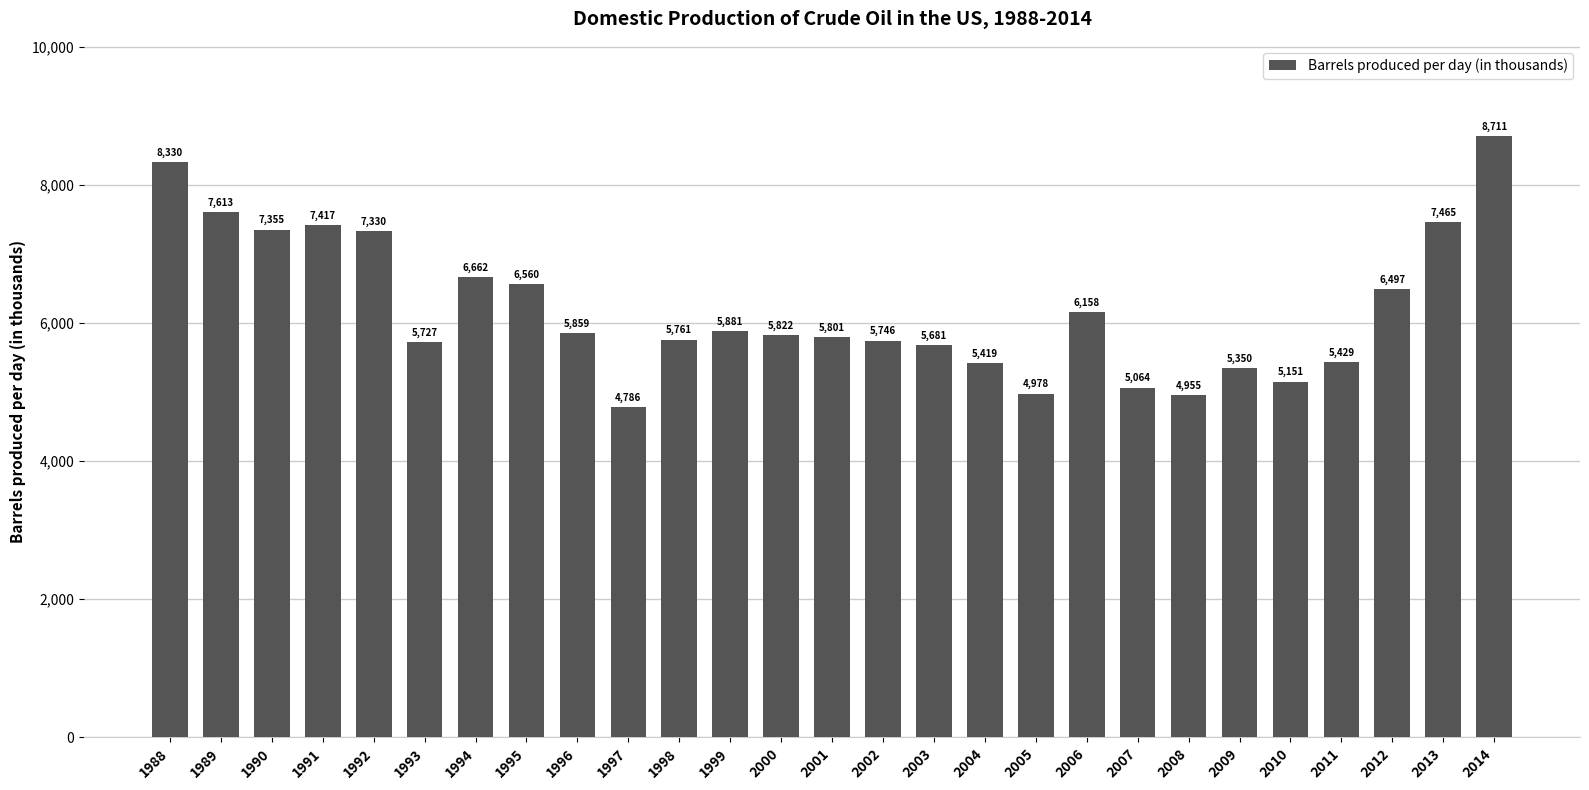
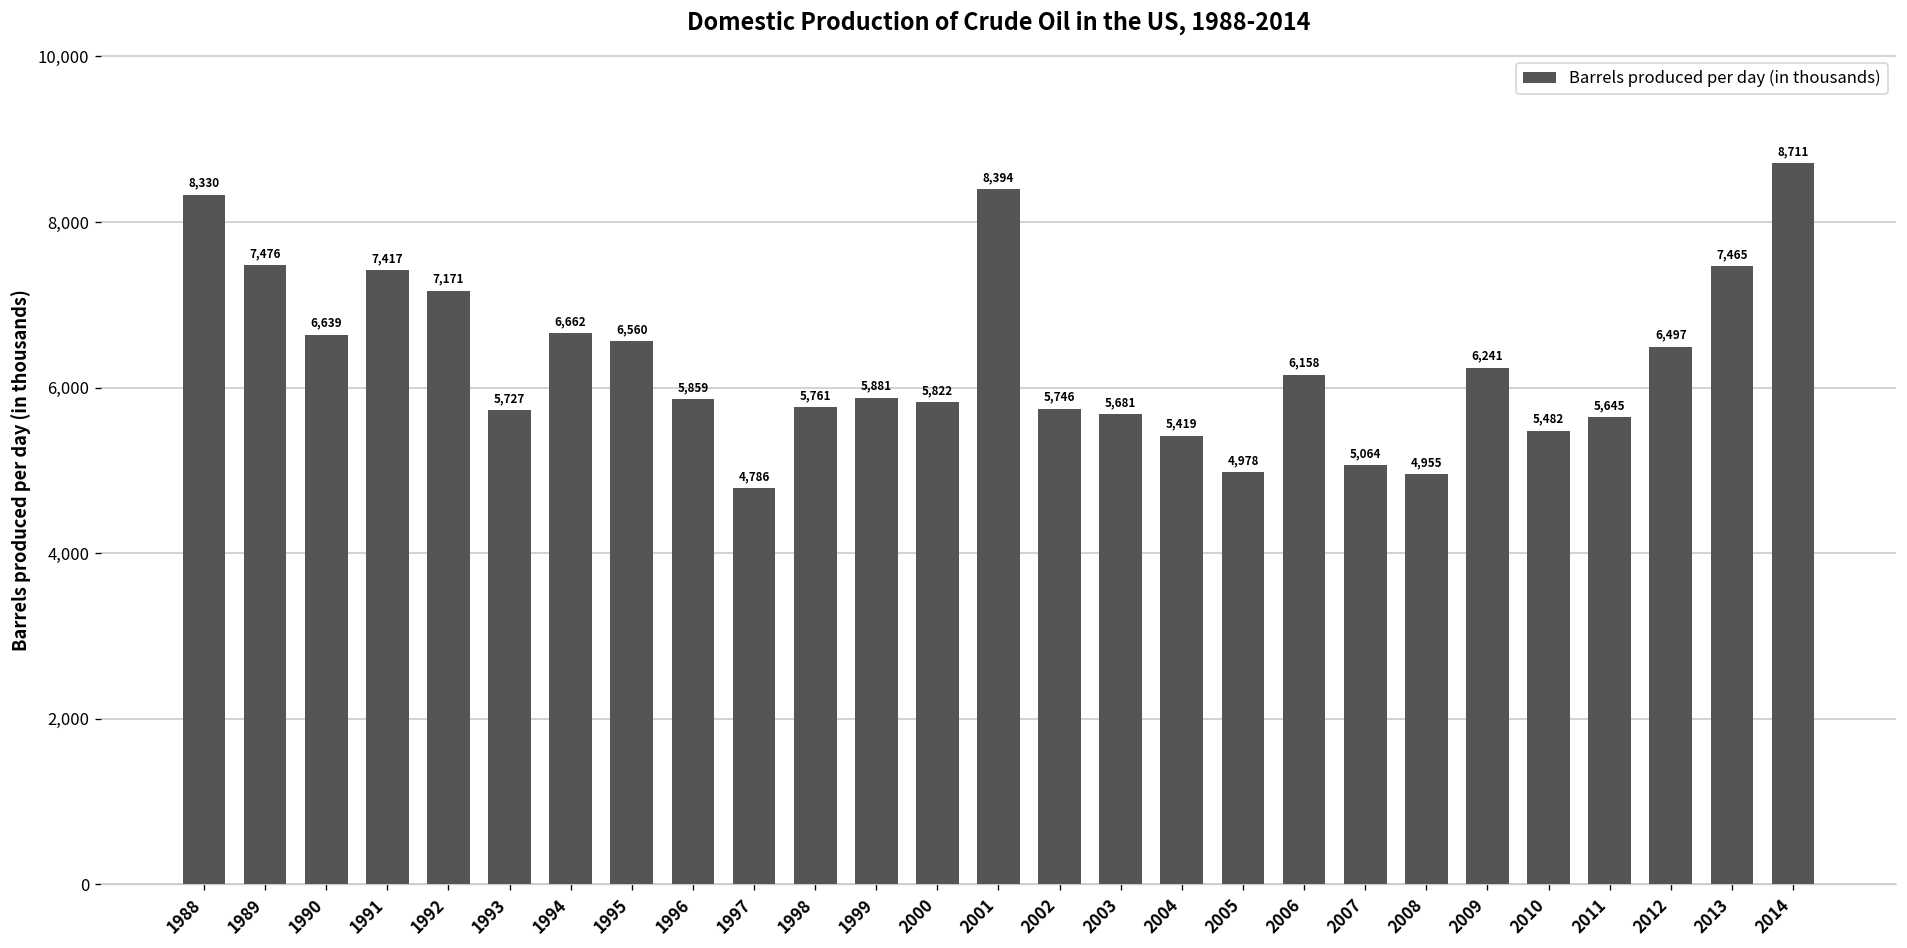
1989: 7,613 -> 7,476
1990: 7,355 -> 6,639
1992: 7,330 -> 7,171
2001: 5,801 -> 8,394
2009: 5,350 -> 6,241
2010: 5,151 -> 5,482
2011: 5,429 -> 5,645
